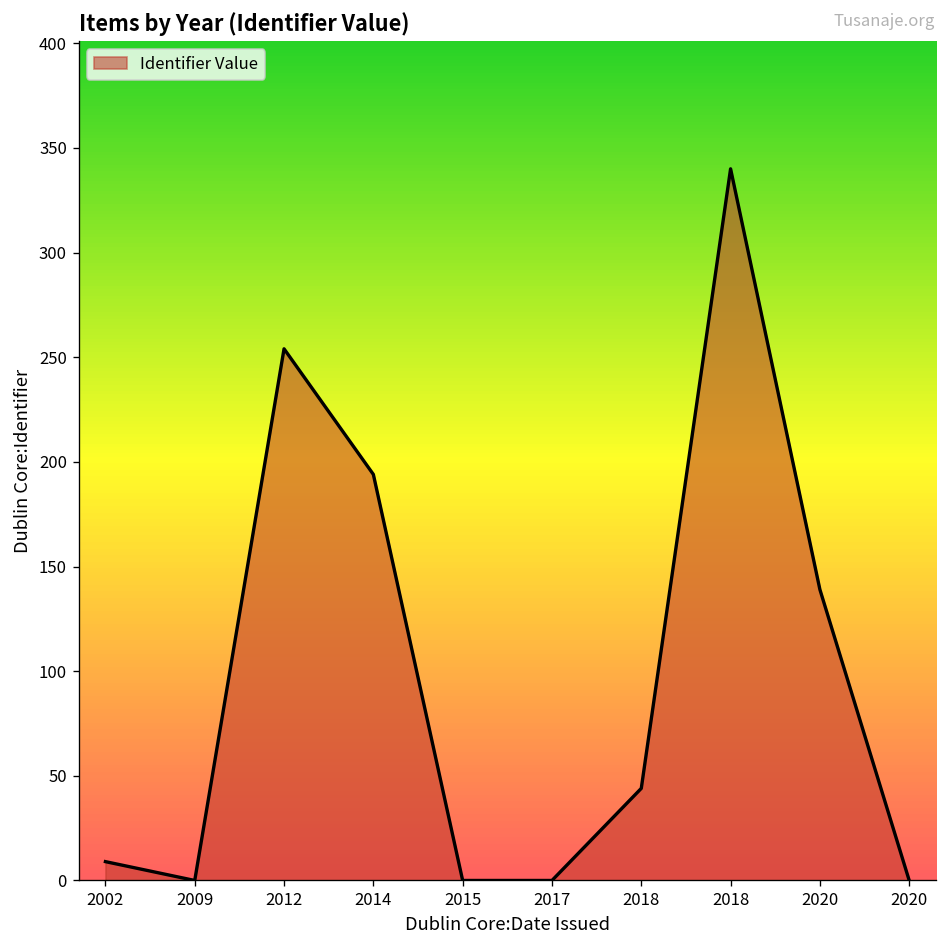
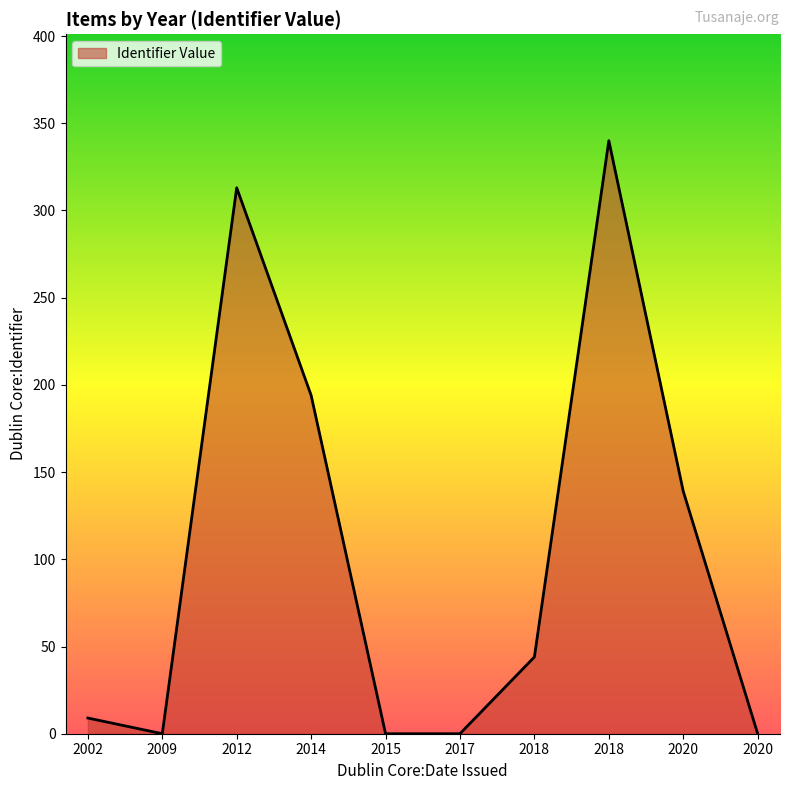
2012: 254 -> 313
